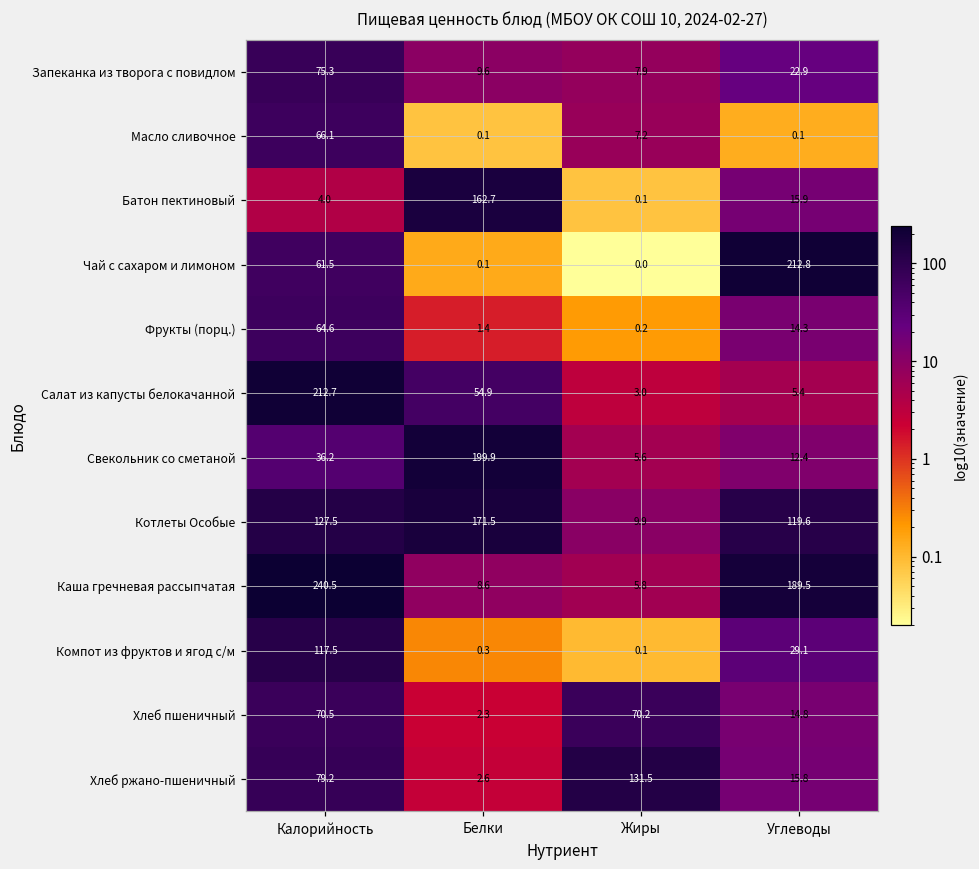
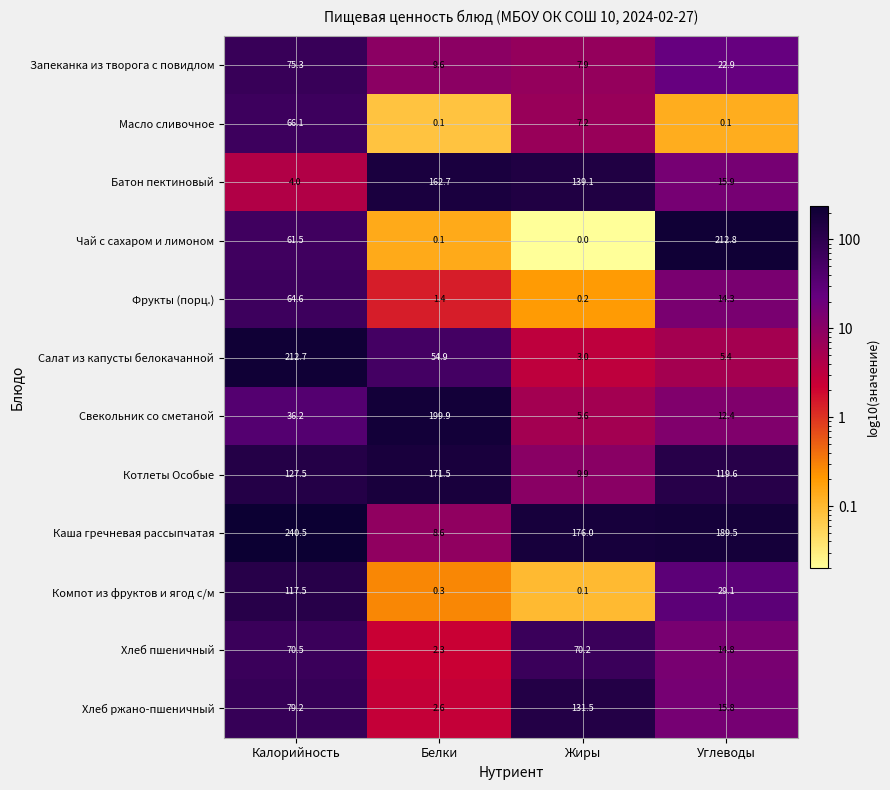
Батон пектиновый, Жиры: 0.1 -> 139.1
Каша гречневая рассыпчатая, Жиры: 5.8 -> 176.0
